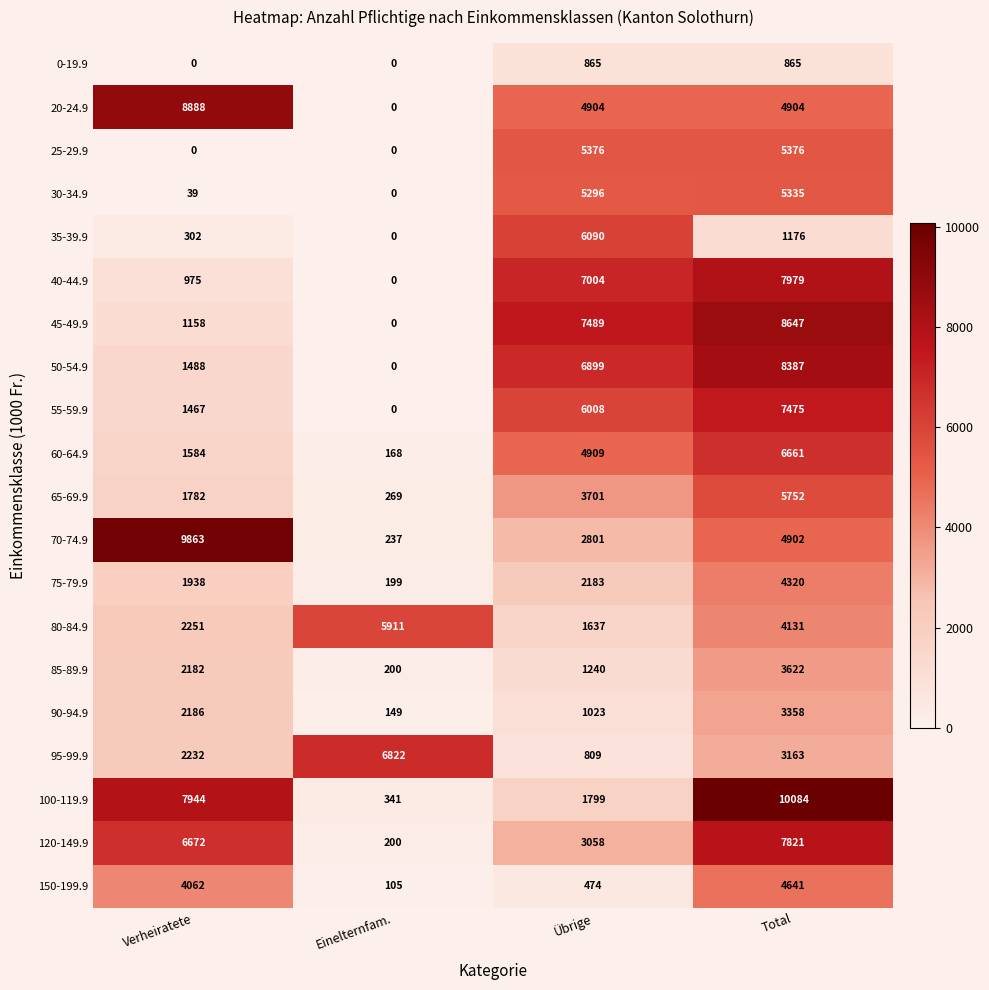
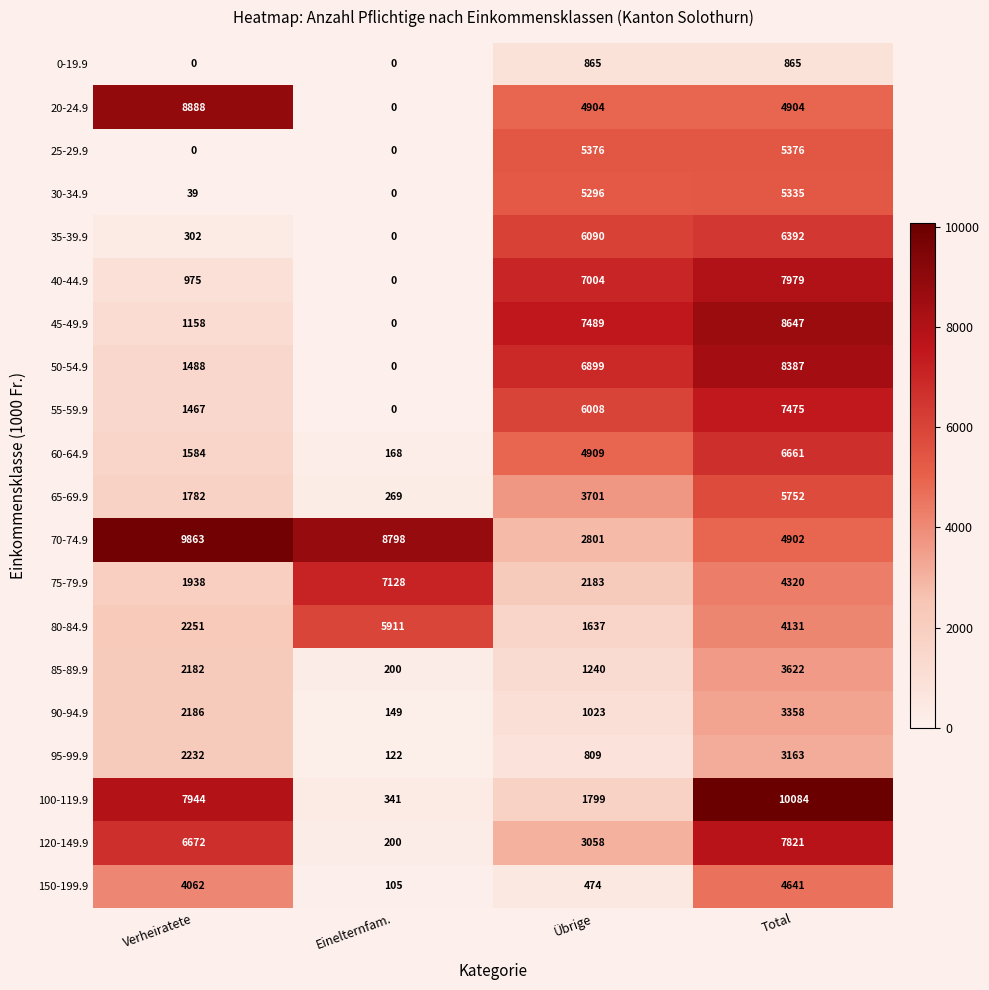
35-39.9, Total: 1176 -> 6392
70-74.9, Einelternfam.: 237 -> 8798
75-79.9, Einelternfam.: 199 -> 7128
95-99.9, Einelternfam.: 6822 -> 122
